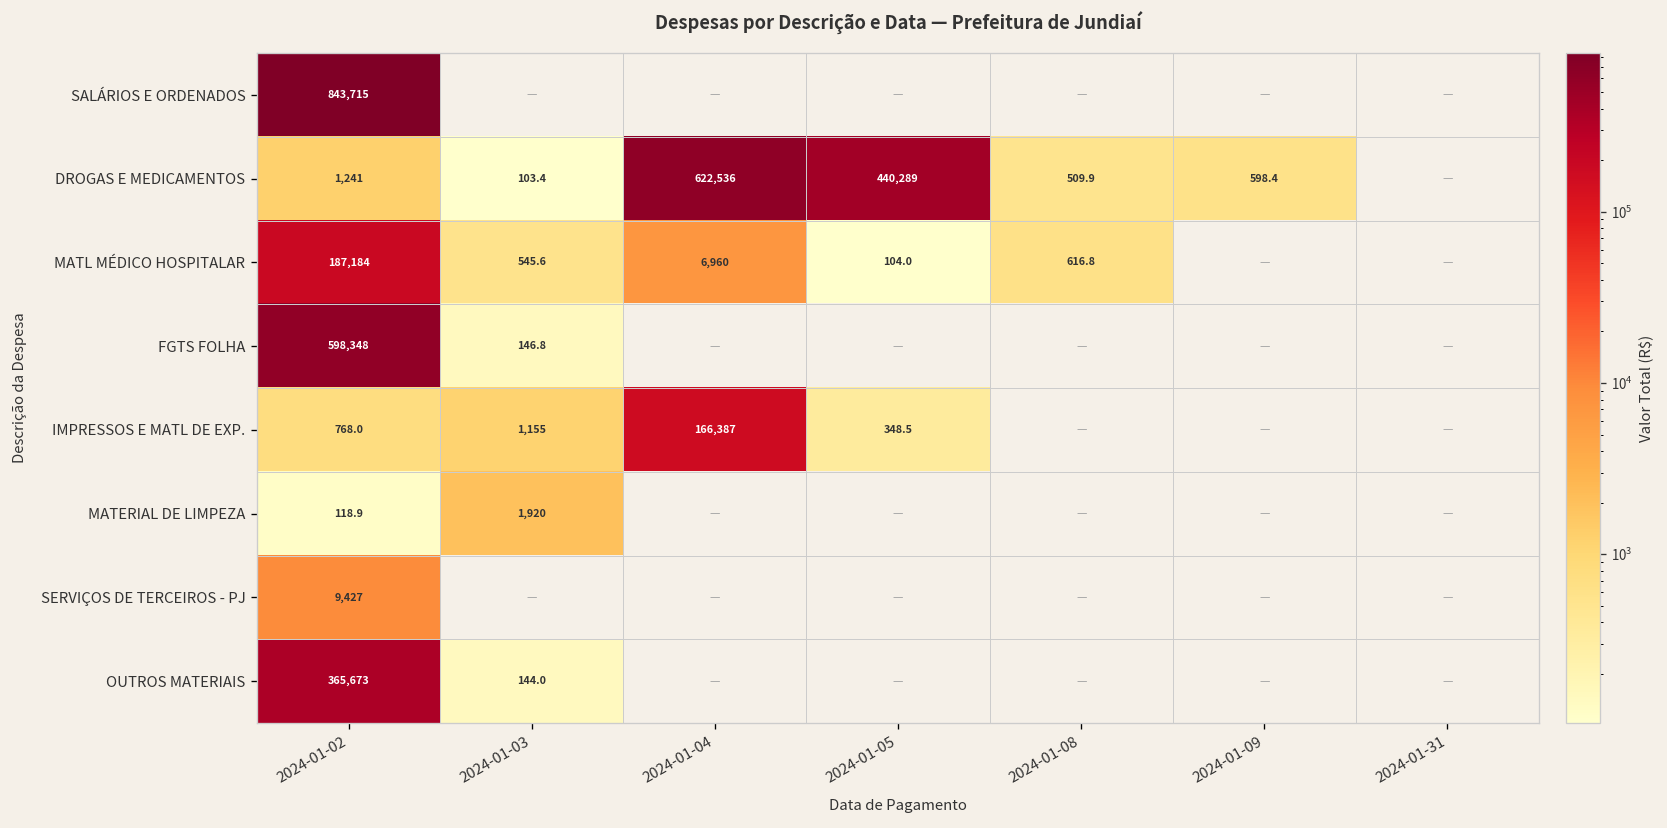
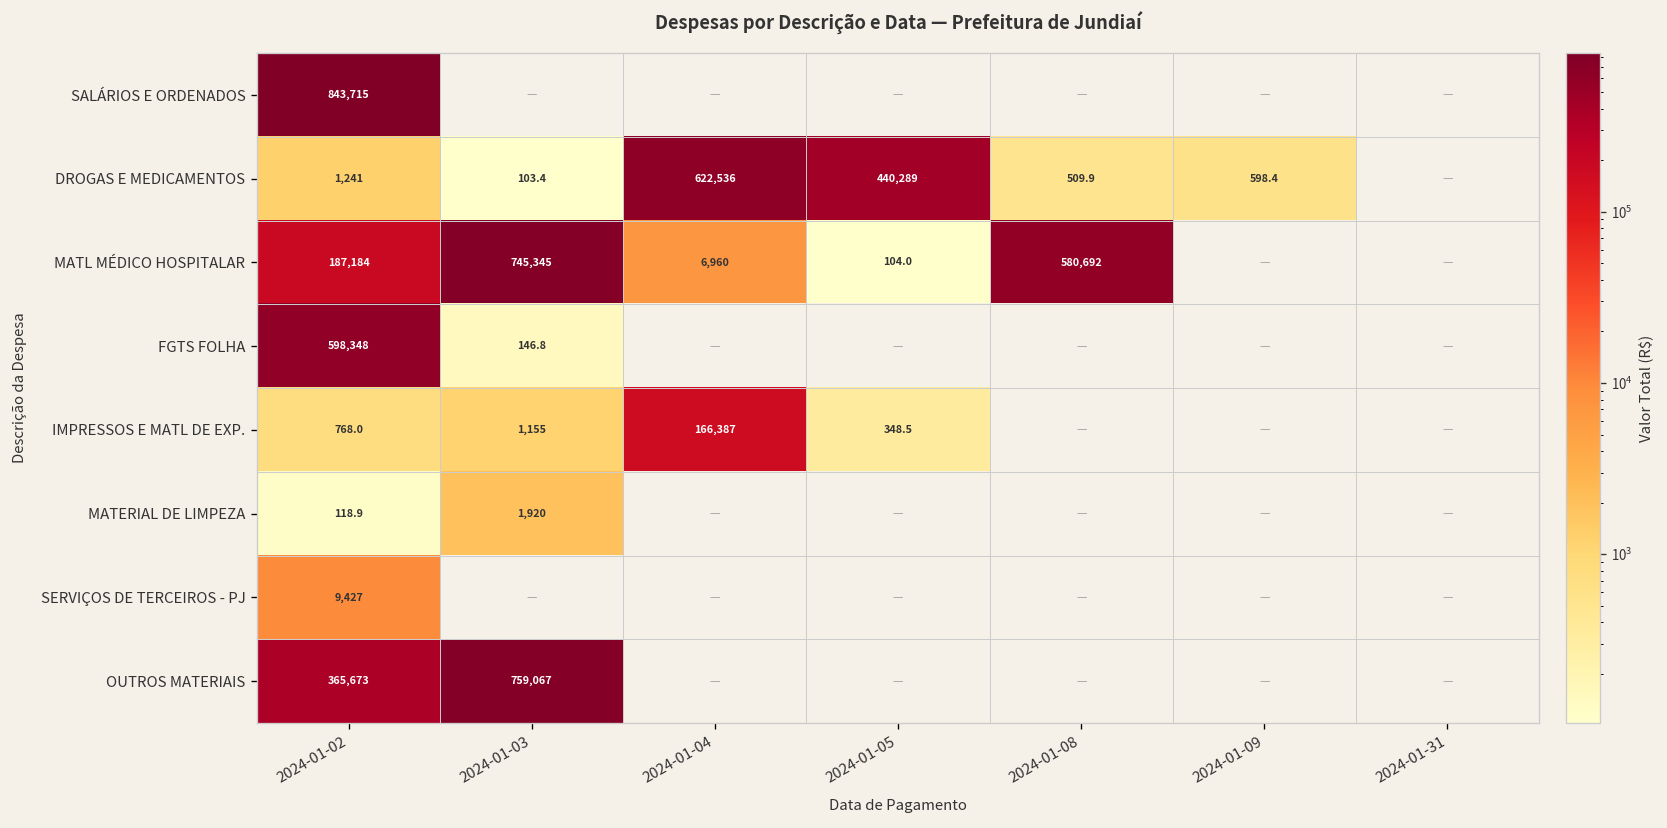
MATL MÉDICO HOSPITALAR, 2024-01-03: 545.6 -> 745,345
MATL MÉDICO HOSPITALAR, 2024-01-08: 616.8 -> 580,692
OUTROS MATERIAIS, 2024-01-03: 144.0 -> 759,067
